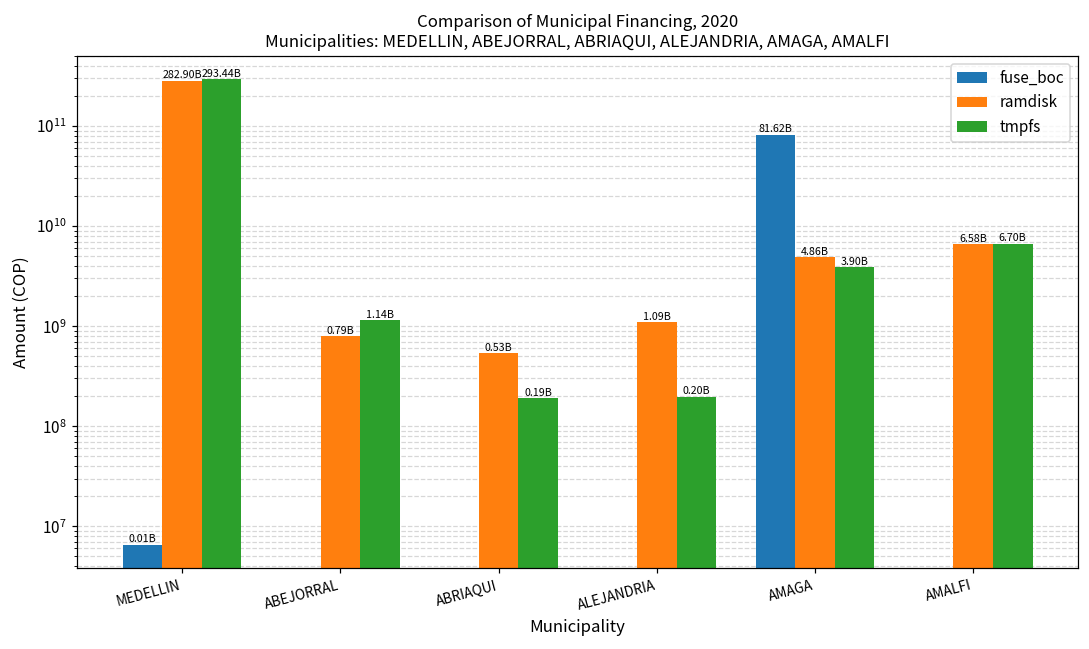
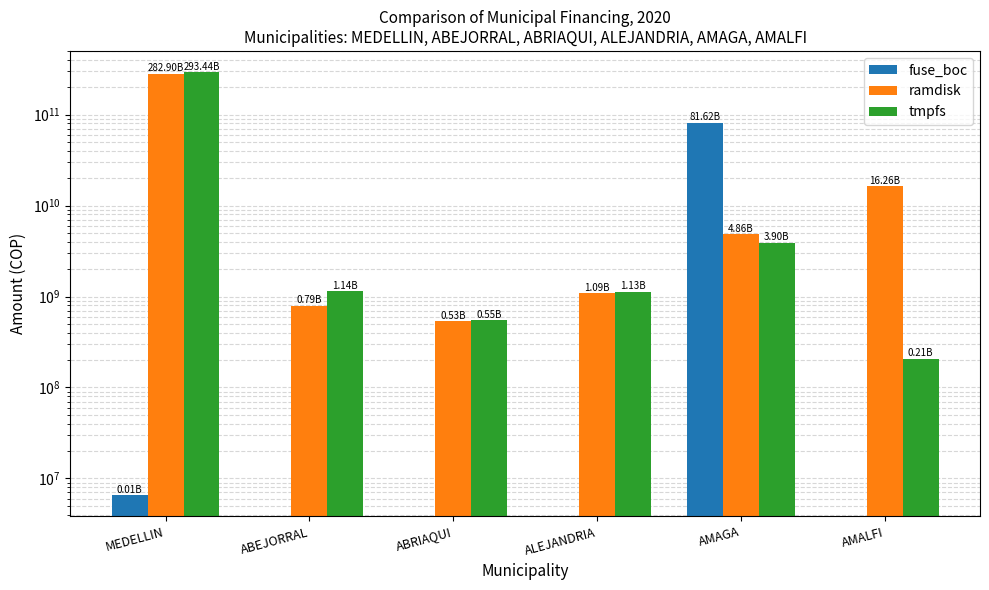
tmpfs, ABRIAQUI: 0.19B -> 0.55B
tmpfs, ALEJANDRIA: 0.20B -> 1.13B
ramdisk, AMALFI: 6.58B -> 16.26B
tmpfs, AMALFI: 6.70B -> 0.21B
